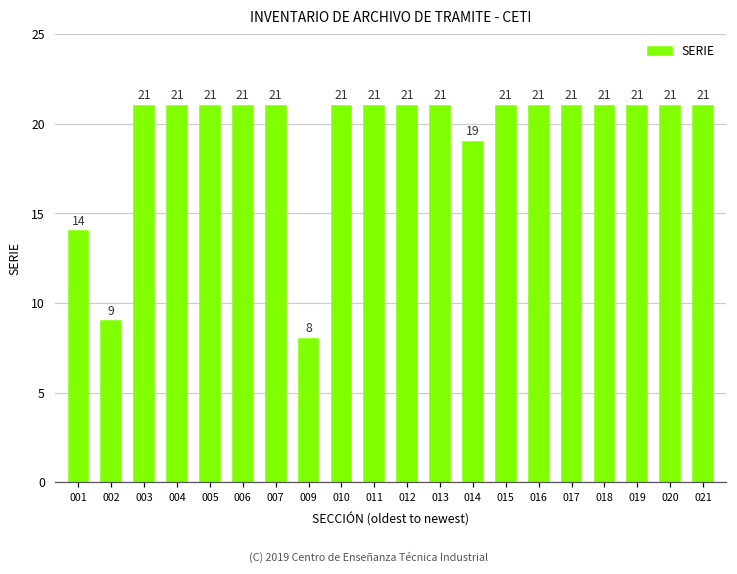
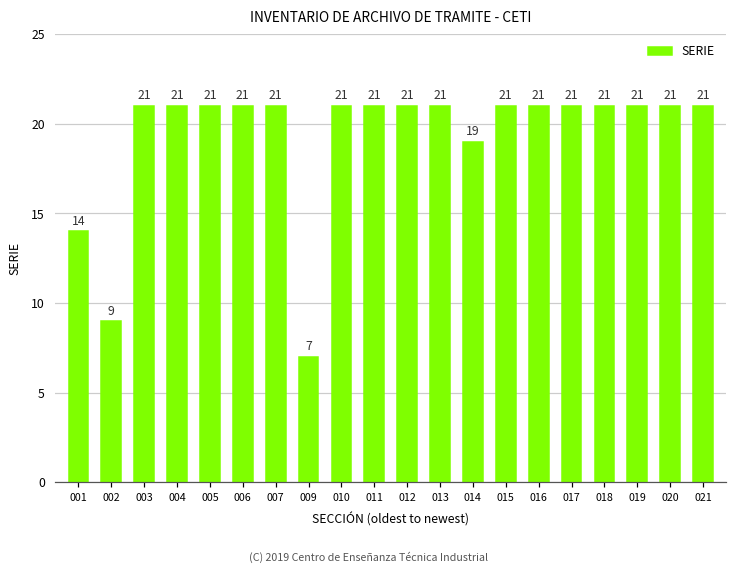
009: 8 -> 7
